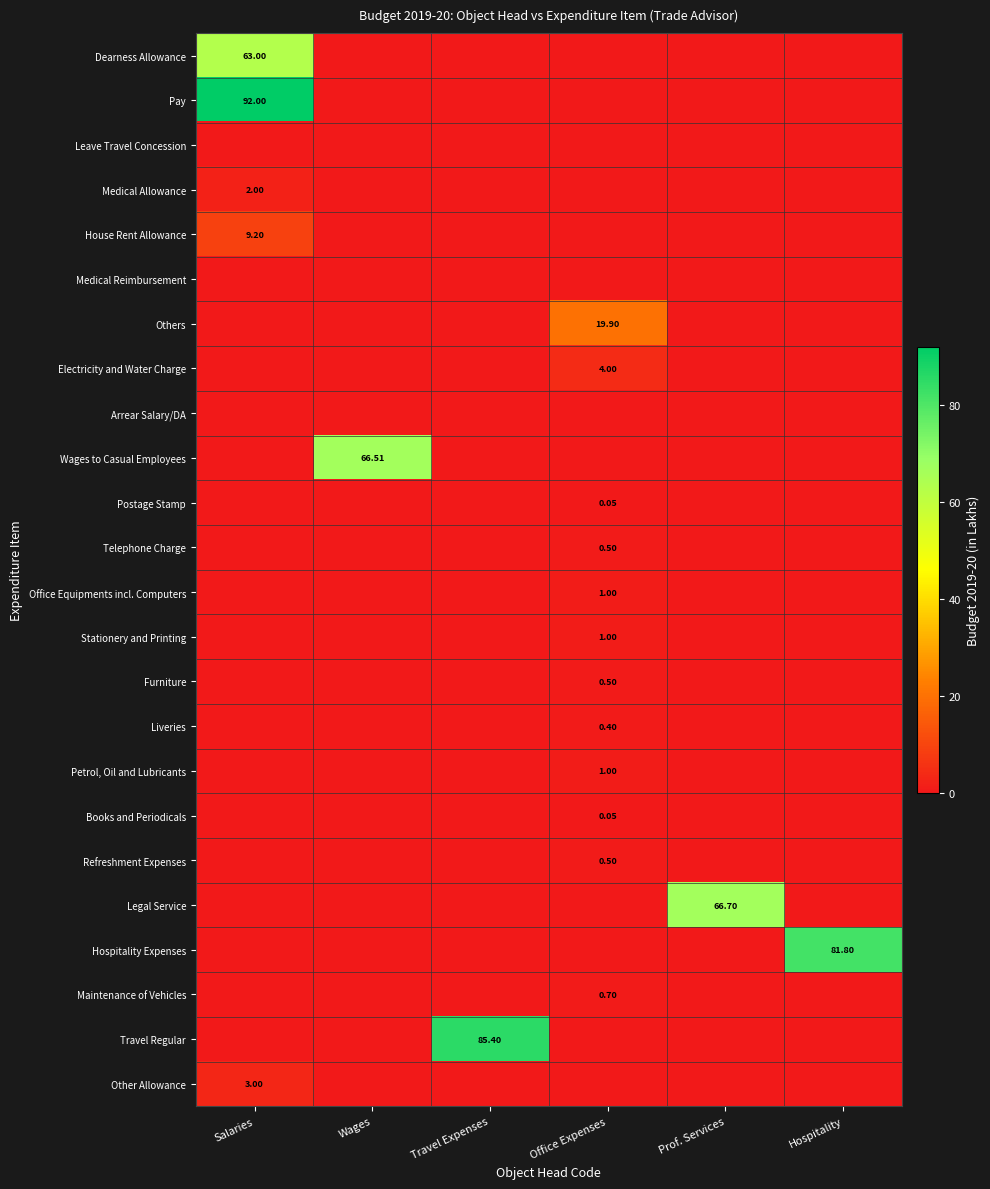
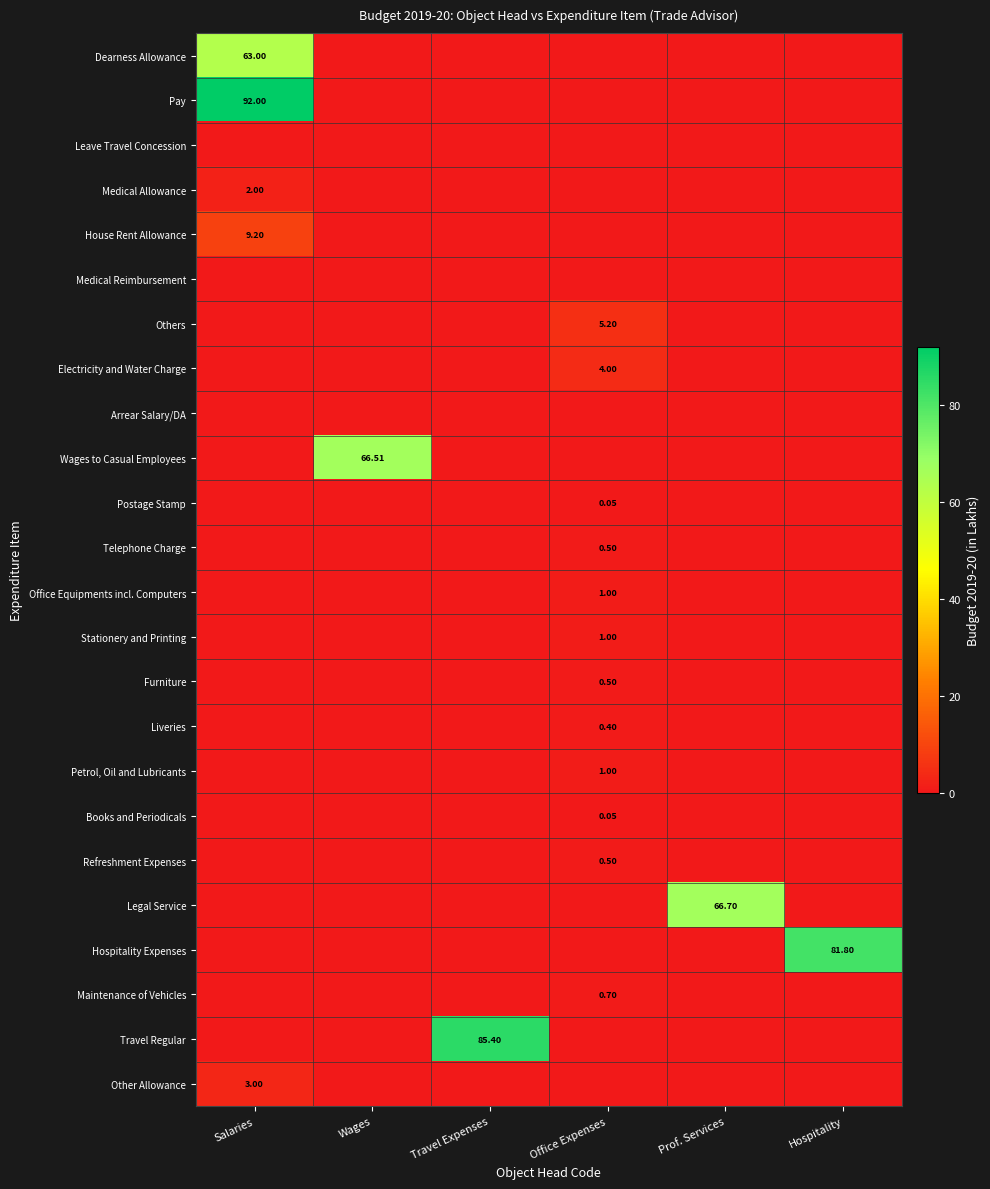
Others, Office Expenses: 19.90 -> 5.20
